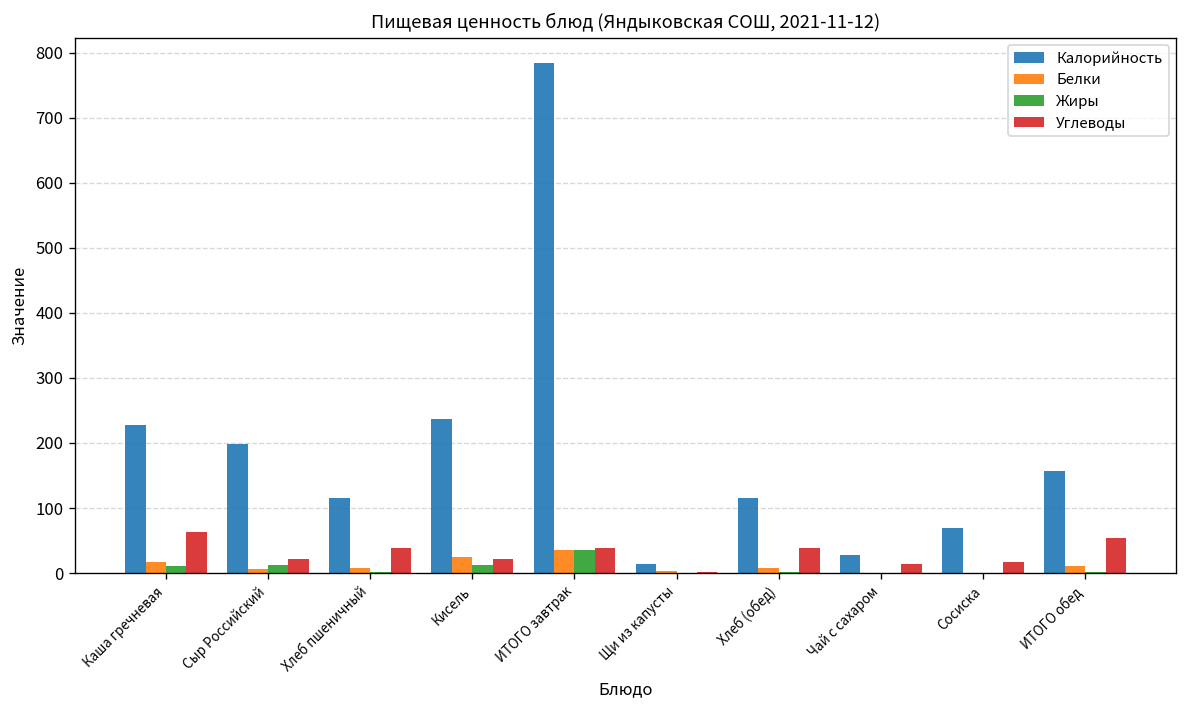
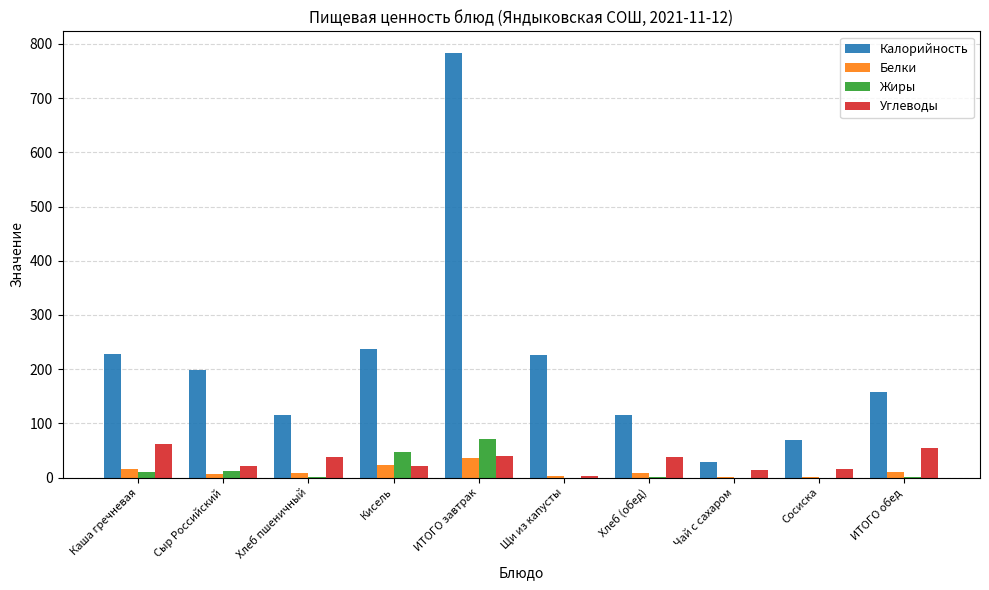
Жиры, Кисель: 10 -> 50
Жиры, ИТОГО завтрак: 40 -> 70
Калорийность, Щи из капусты: 10 -> 230
